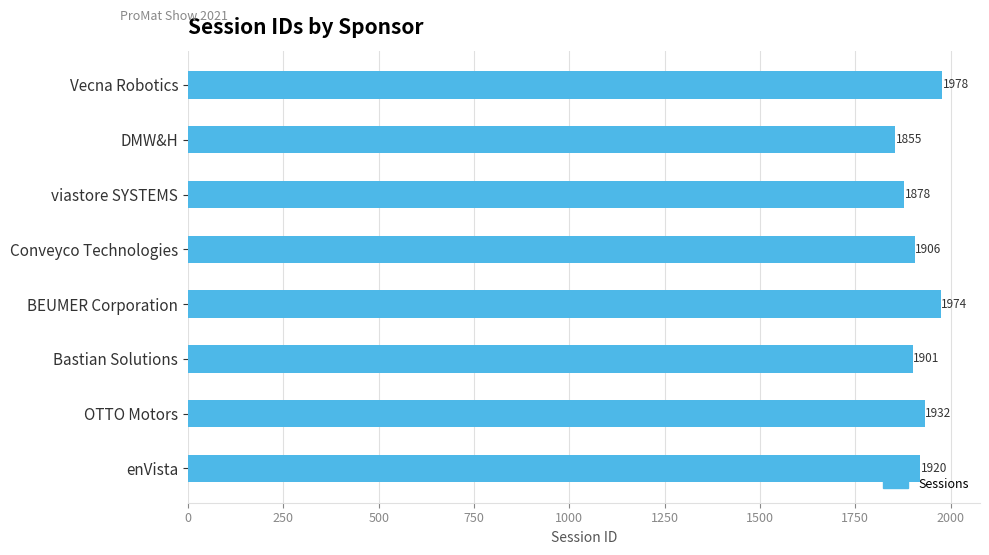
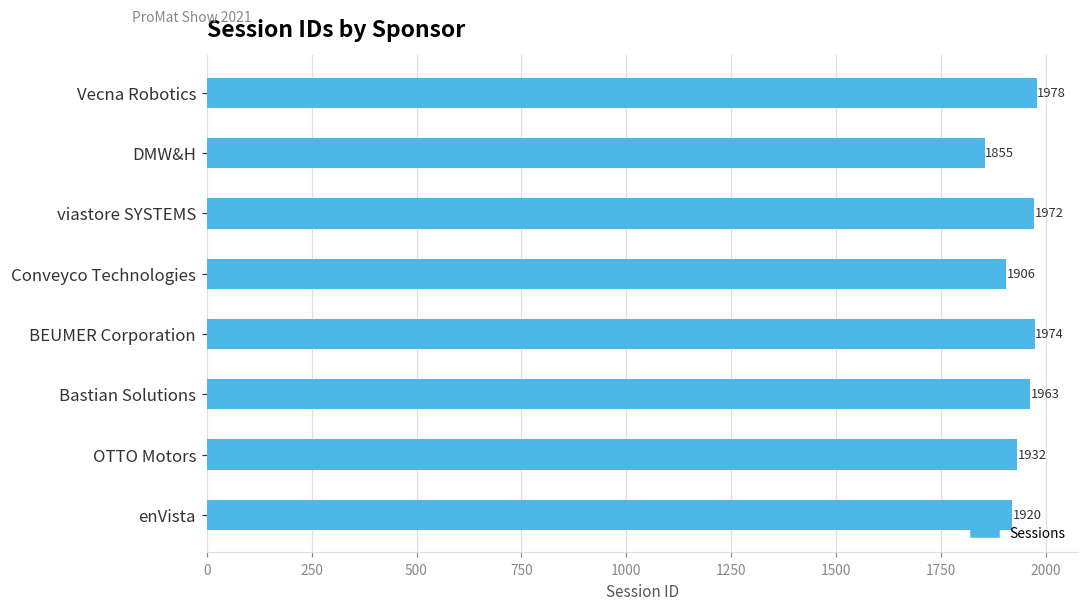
viastore SYSTEMS: 1878 -> 1972
Bastian Solutions: 1901 -> 1963
